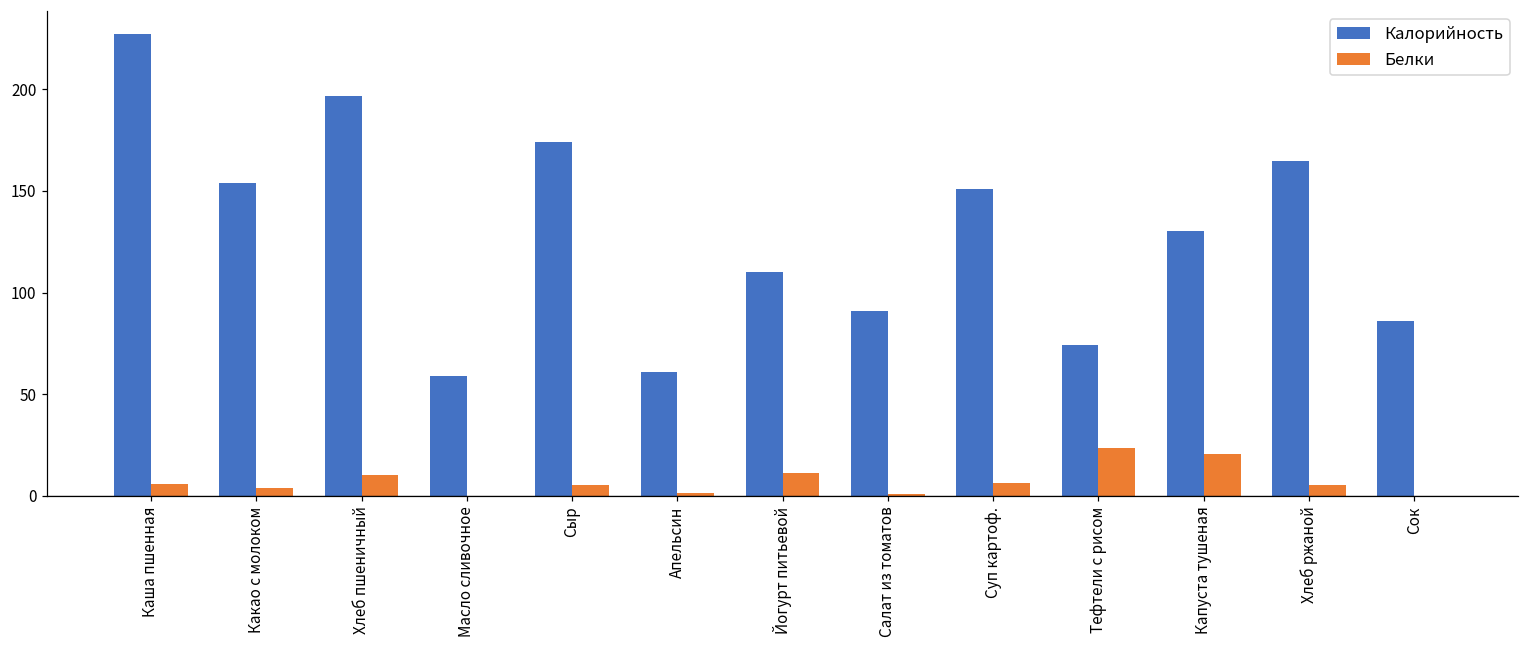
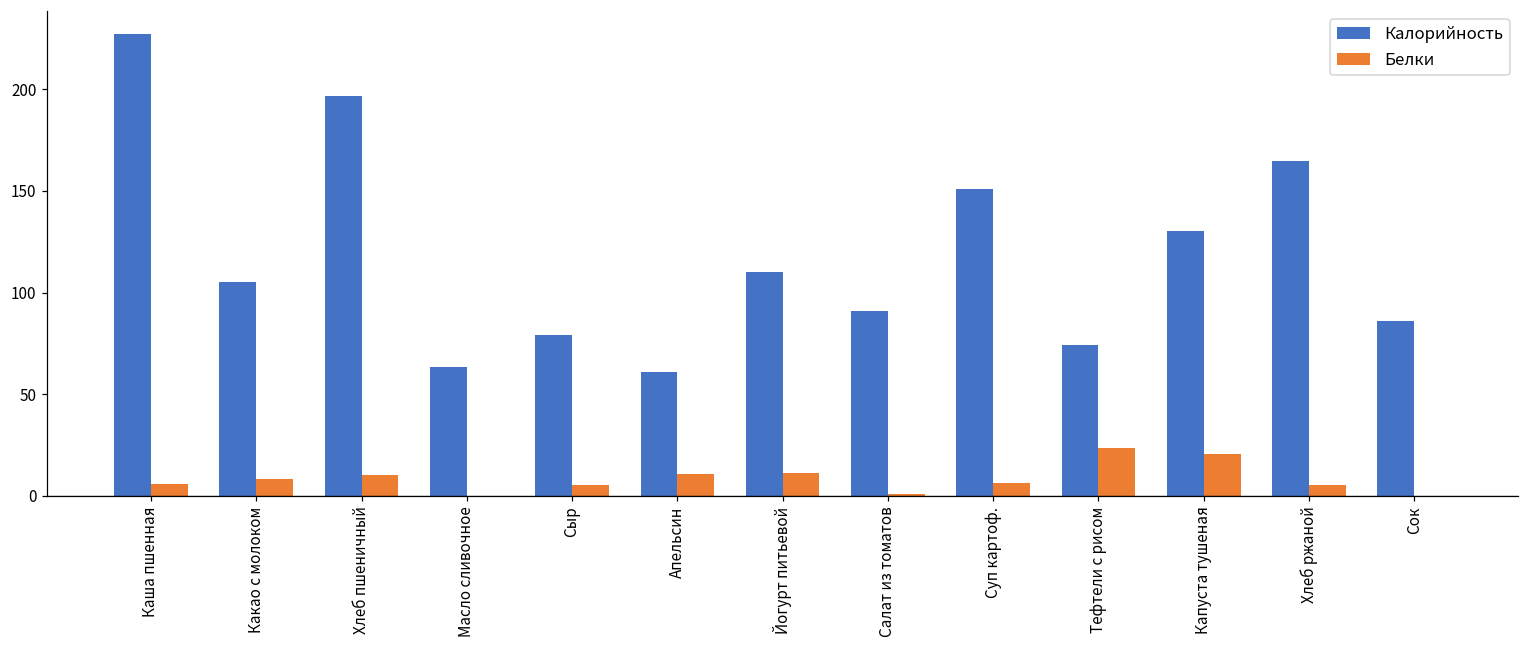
Калорийность, Какао с молоком: 154 -> 105
Белки, Какао с молоком: 4 -> 8
Калорийность, Масло сливочное: 59 -> 63
Калорийность, Сыр: 174 -> 79
Белки, Апельсин: 1 -> 11
